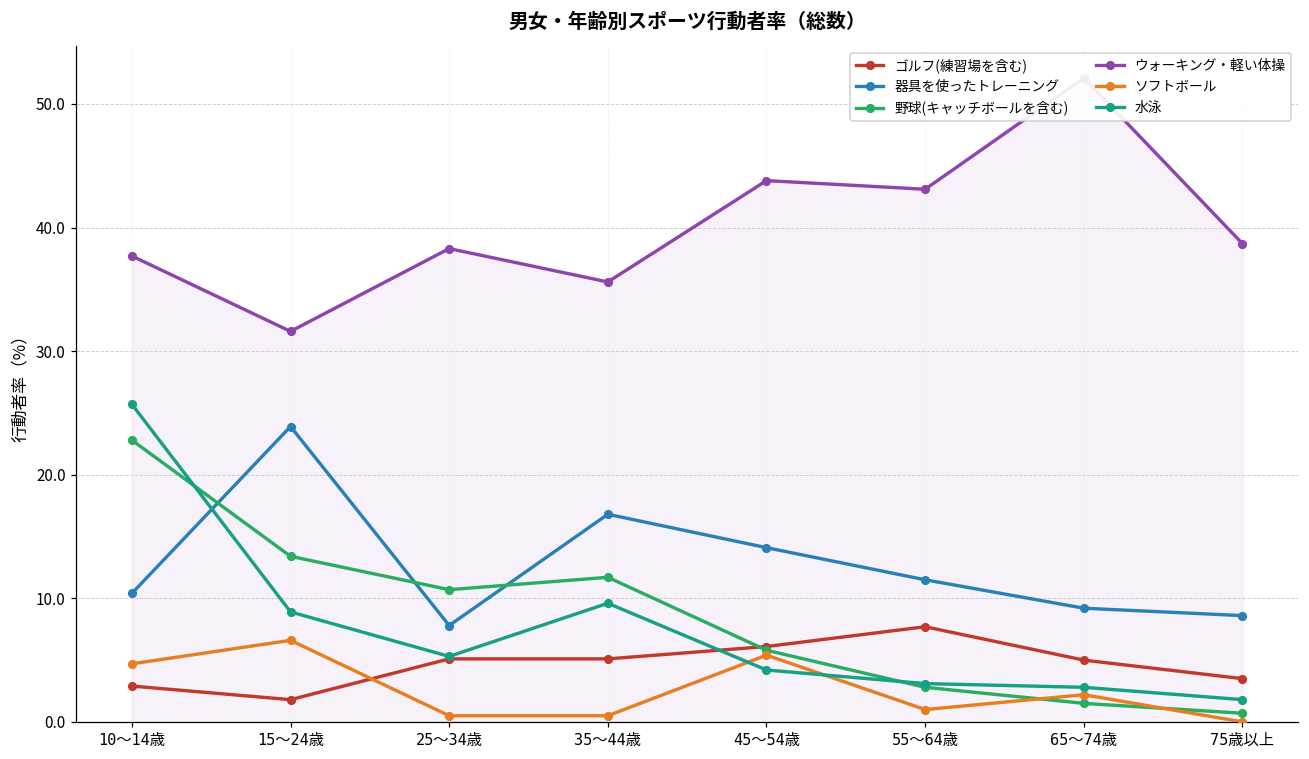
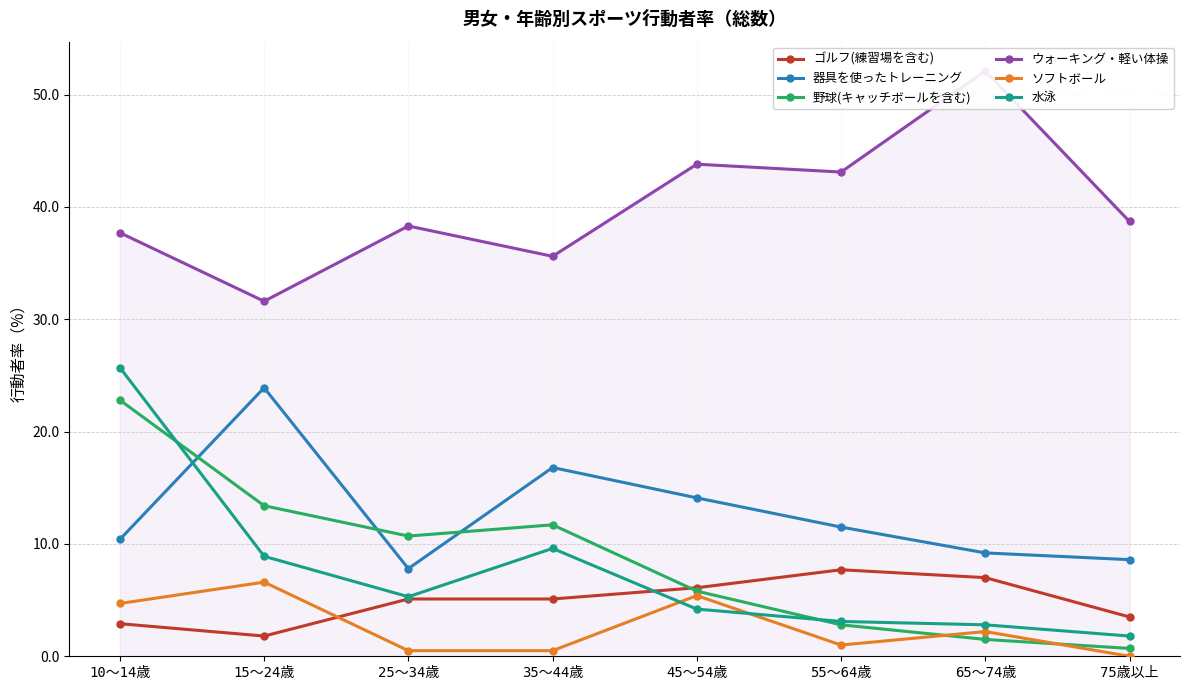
ゴルフ(練習場を含む), 65～74歳: 5 -> 7
